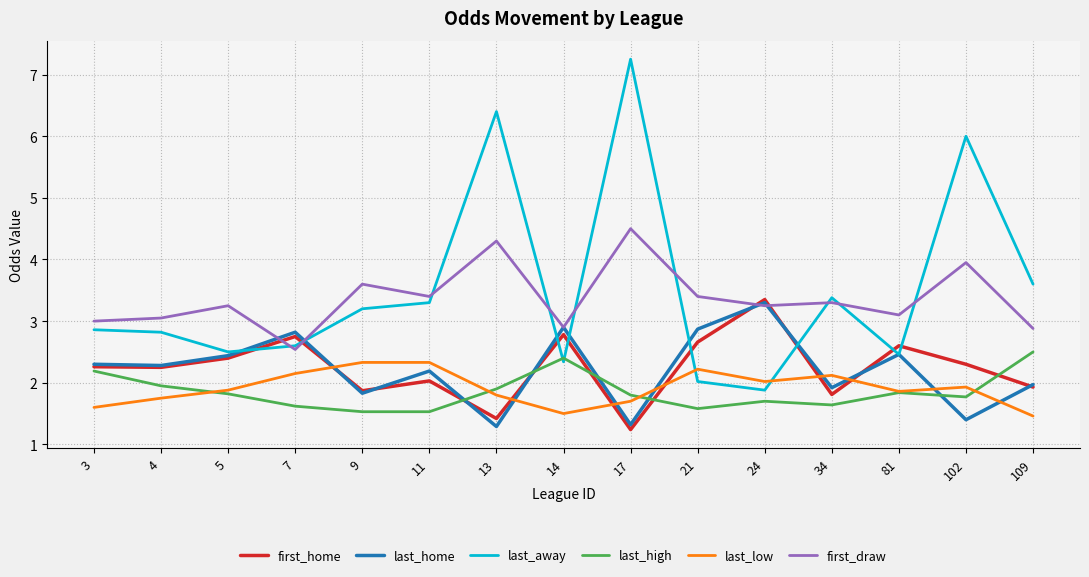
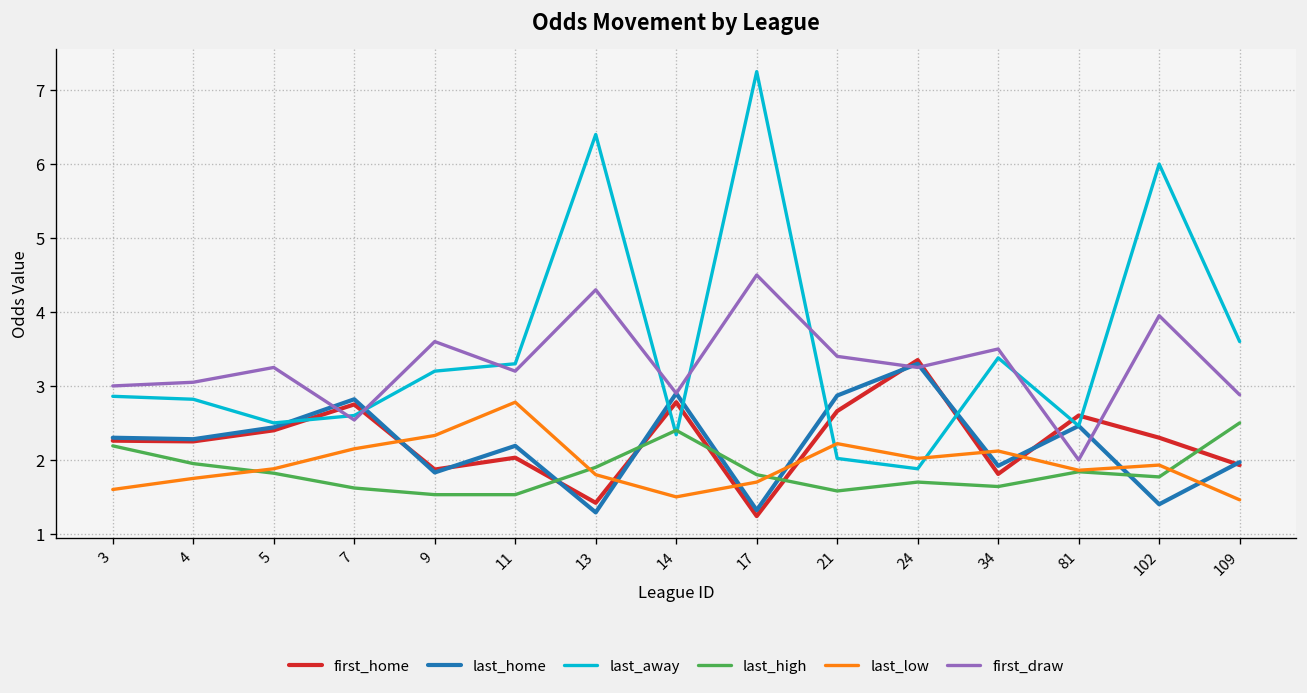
last_low, 11: 2.3 -> 2.8
first_draw, 11: 3.4 -> 3.2
first_draw, 34: 3.3 -> 3.5
first_draw, 81: 3.1 -> 2.0
